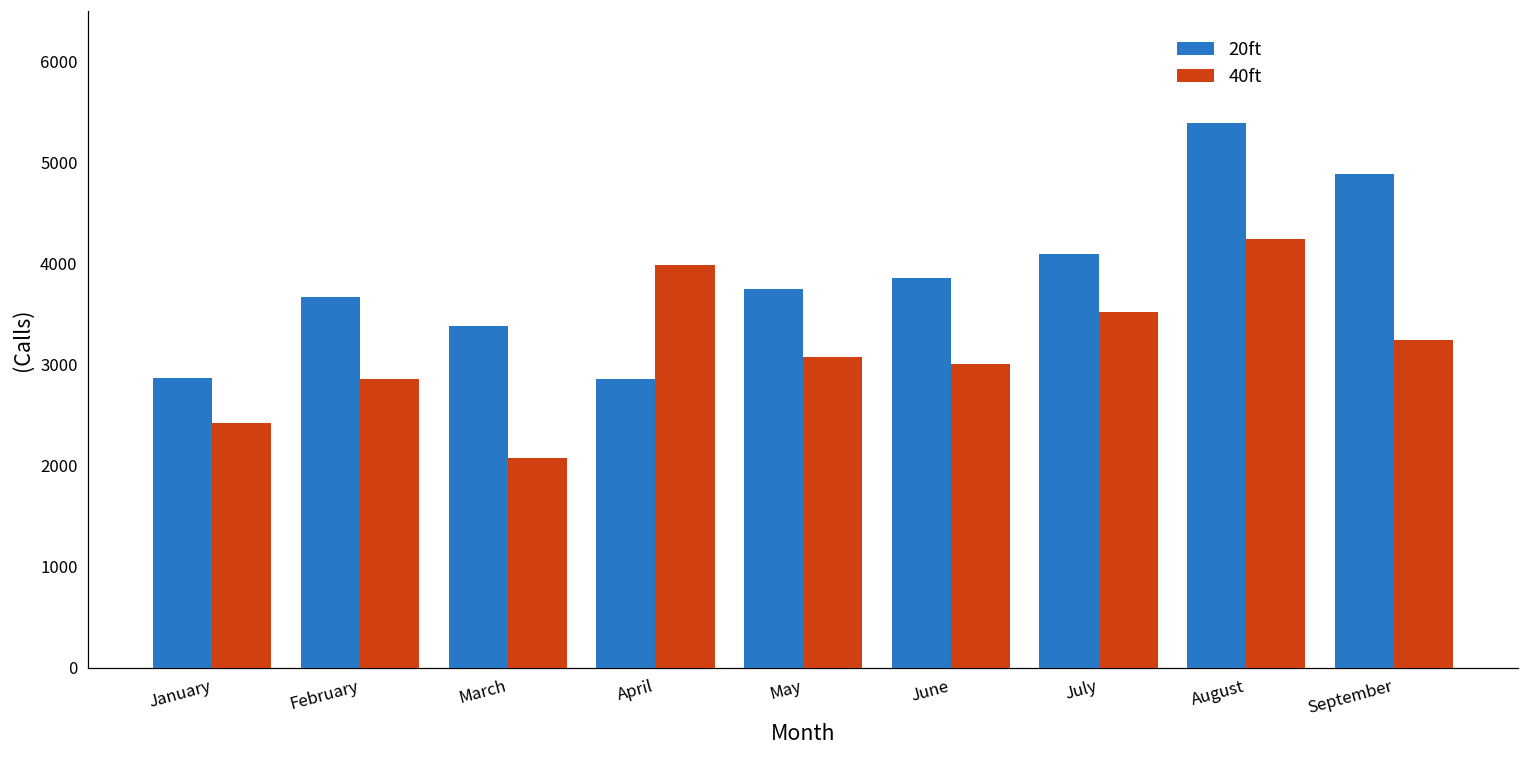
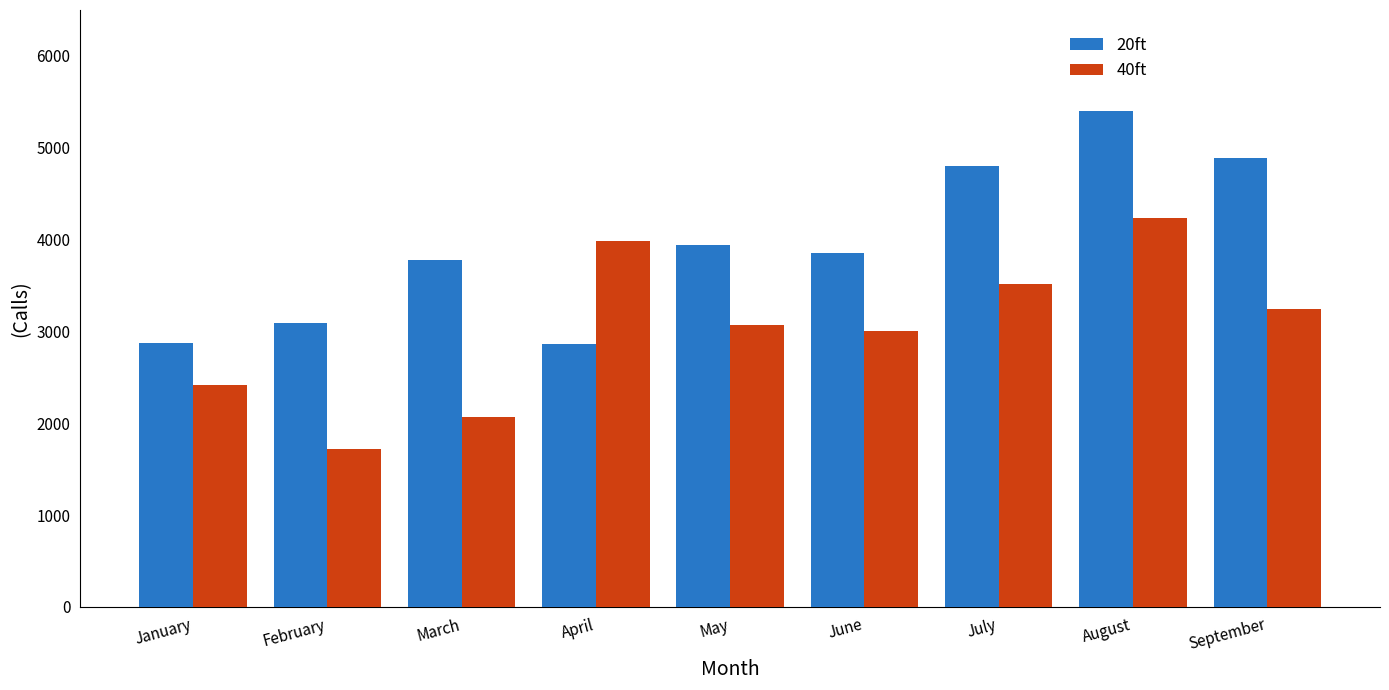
20ft, February: 3700 -> 3100
40ft, February: 2900 -> 1700
20ft, March: 3400 -> 3800
20ft, May: 3800 -> 3900
20ft, July: 4100 -> 4800
